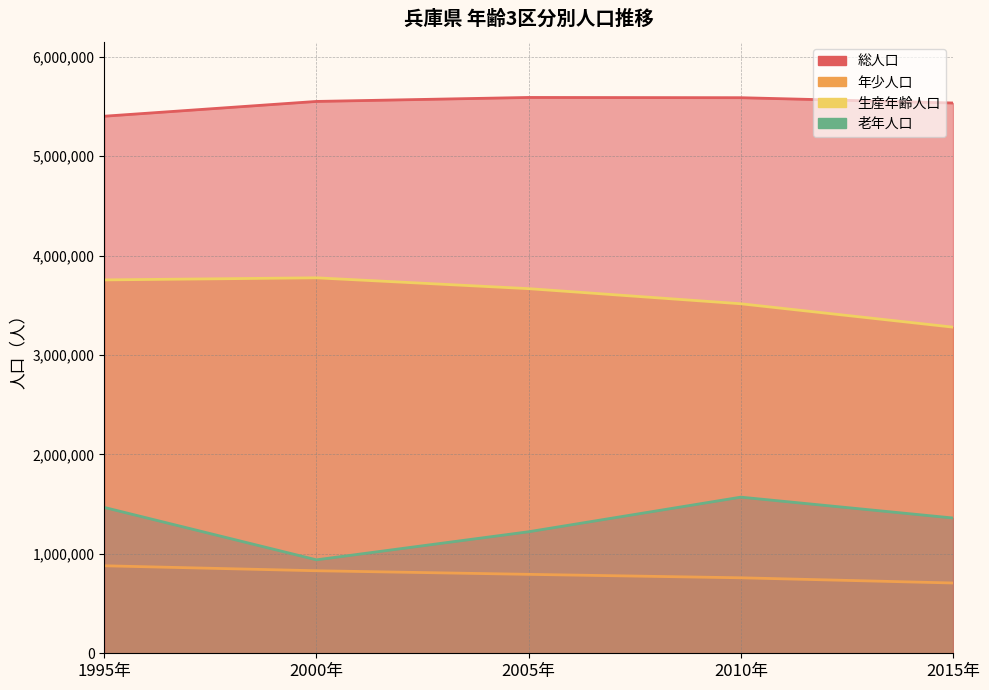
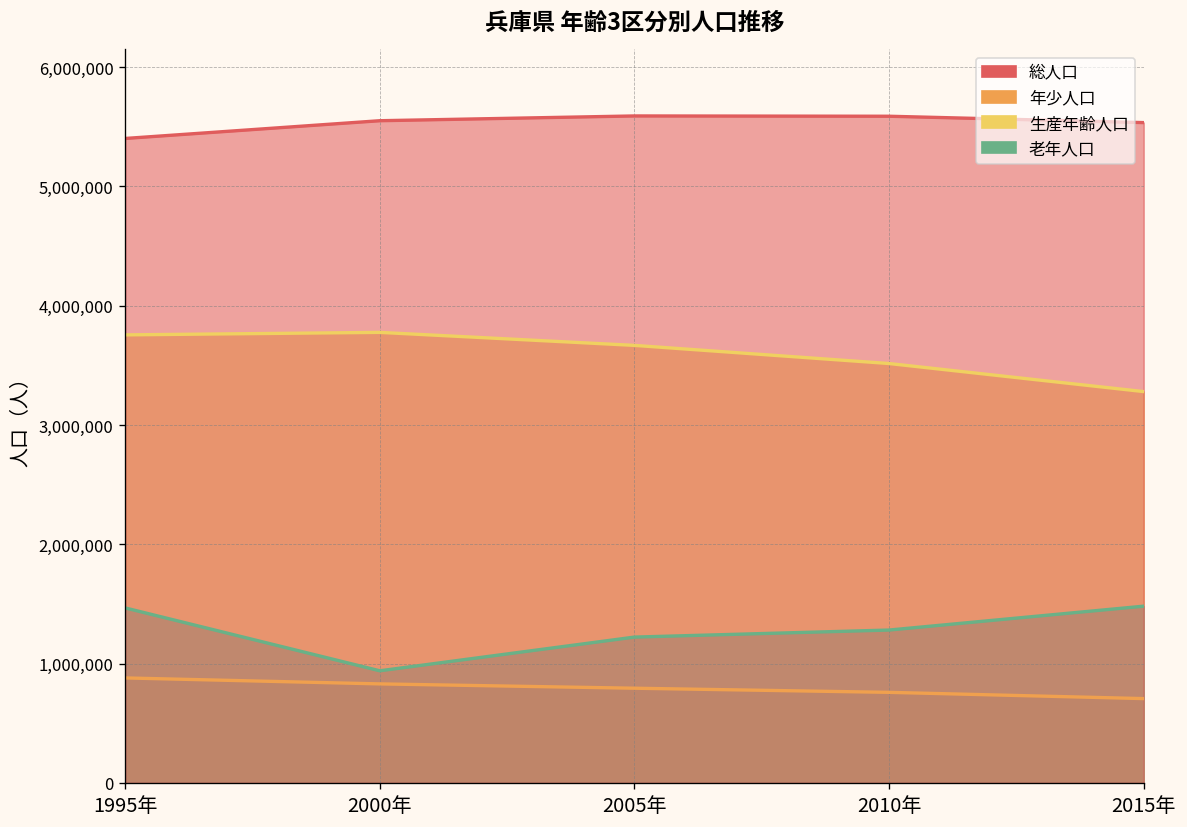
老年人口, 2010年: 1,600,000 -> 1,300,000
老年人口, 2015年: 1,400,000 -> 1,500,000
